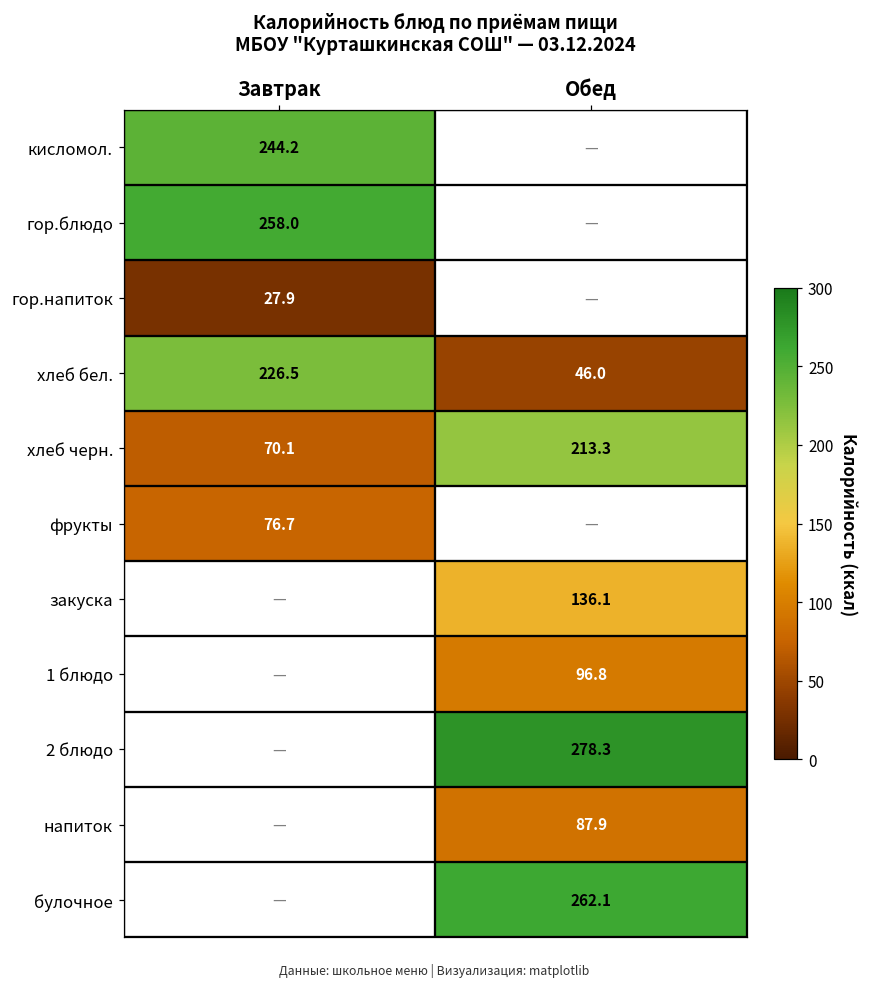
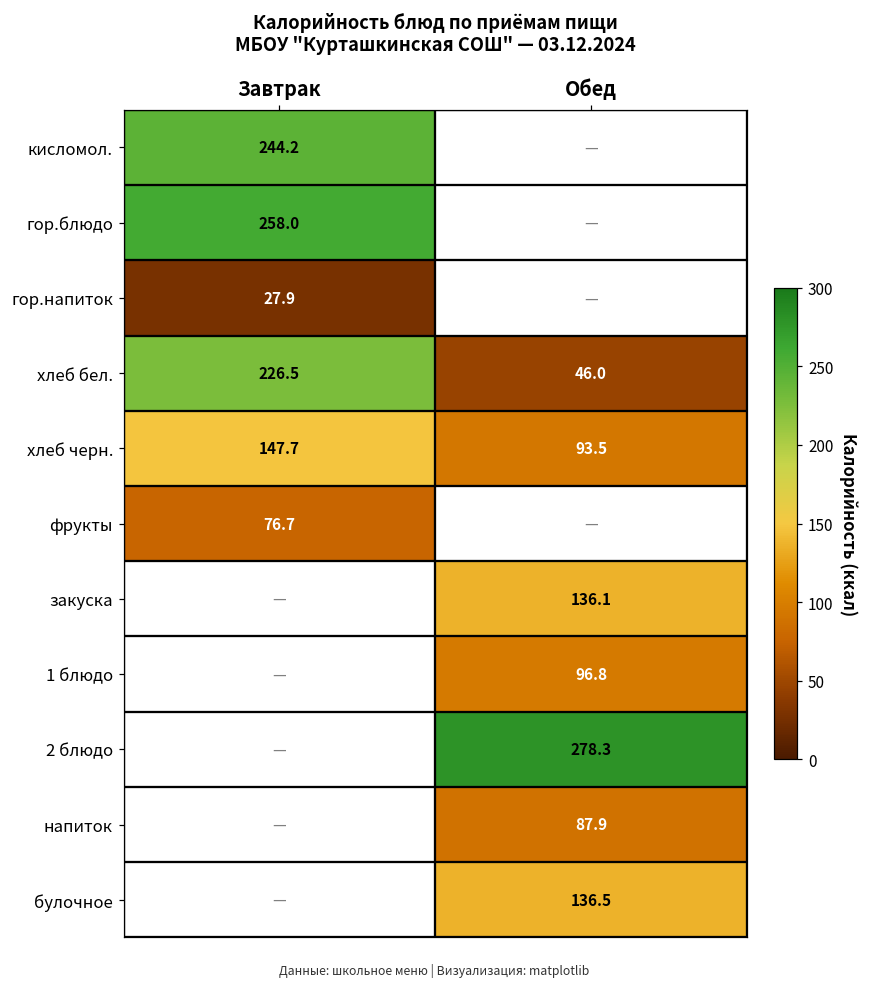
хлеб черн., Завтрак: 70.1 -> 147.7
хлеб черн., Обед: 213.3 -> 93.5
булочное, Обед: 262.1 -> 136.5
